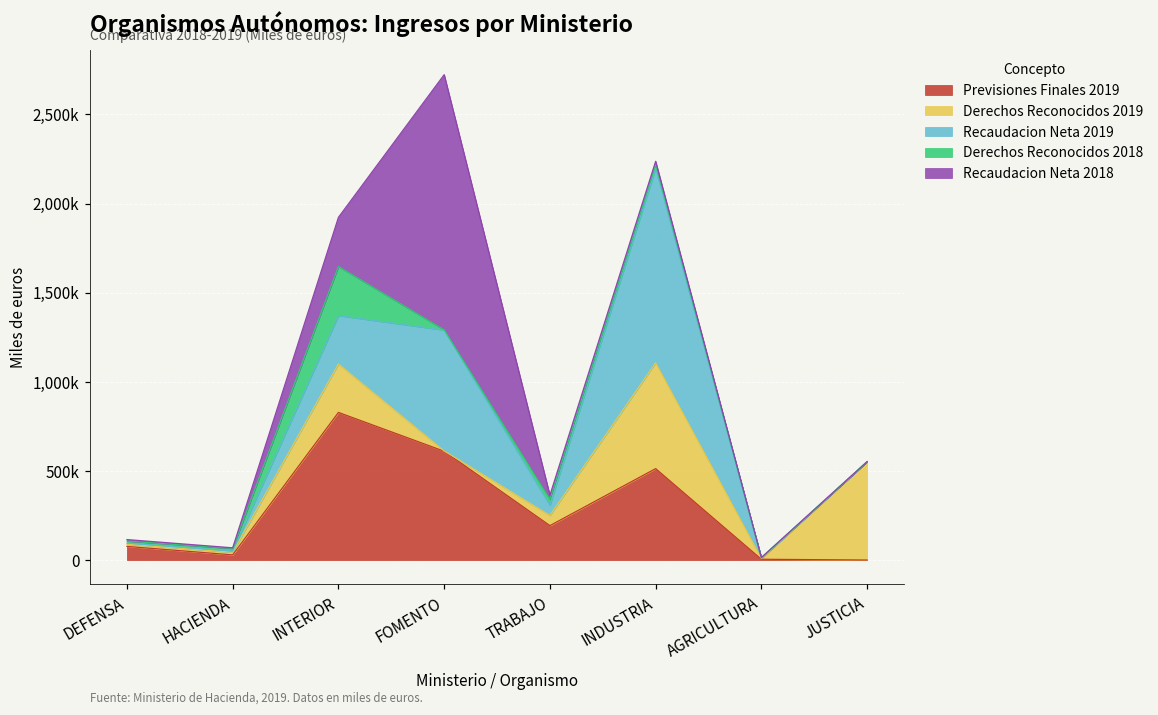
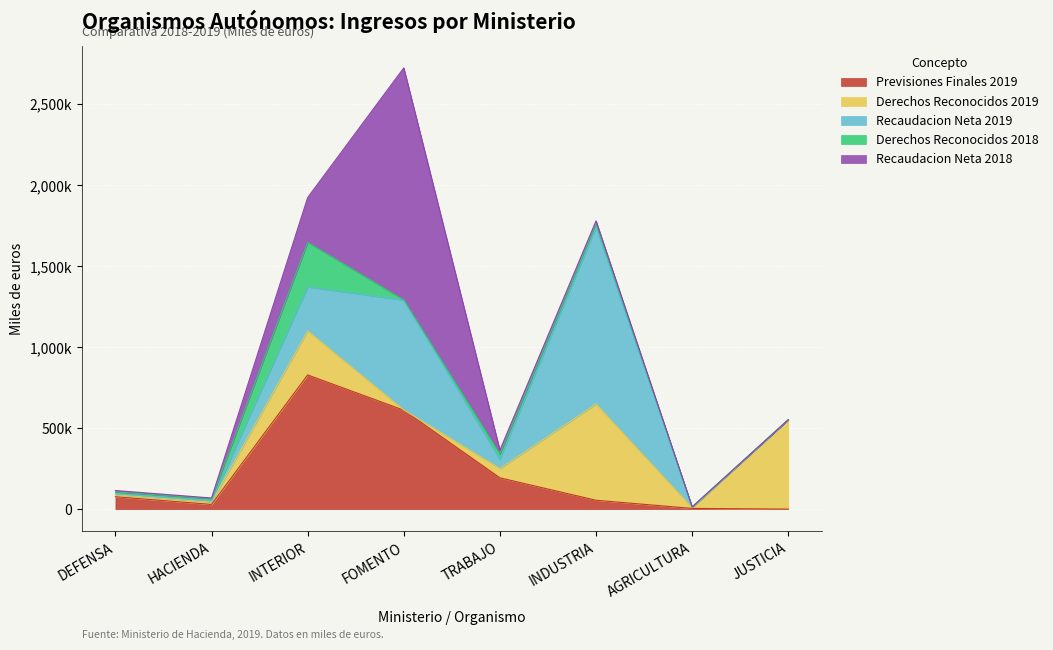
Previsiones Finales 2019, INDUSTRIA: 510,000 -> 50,000
